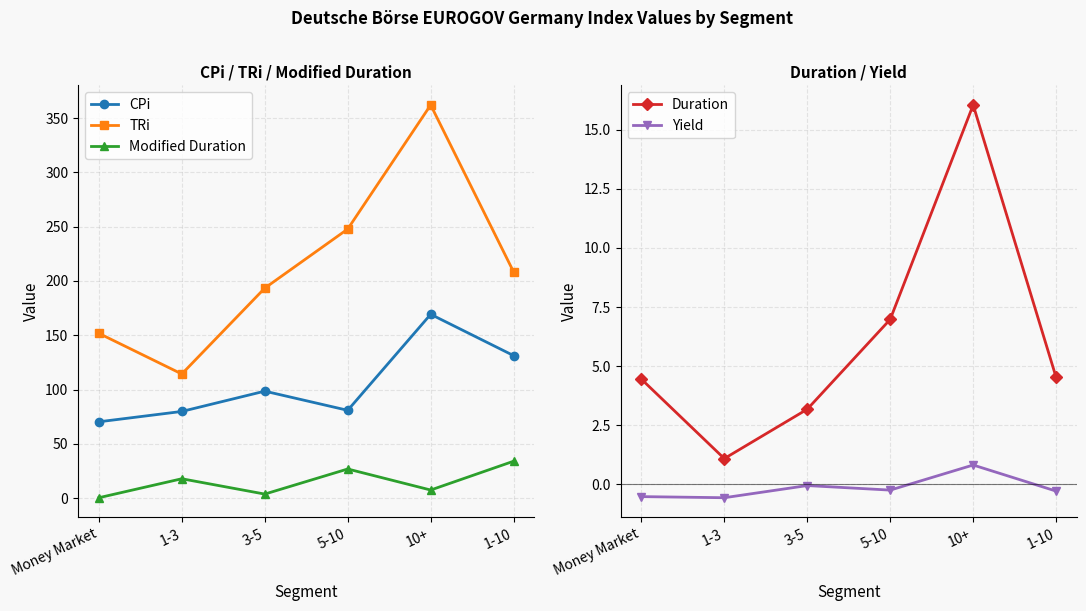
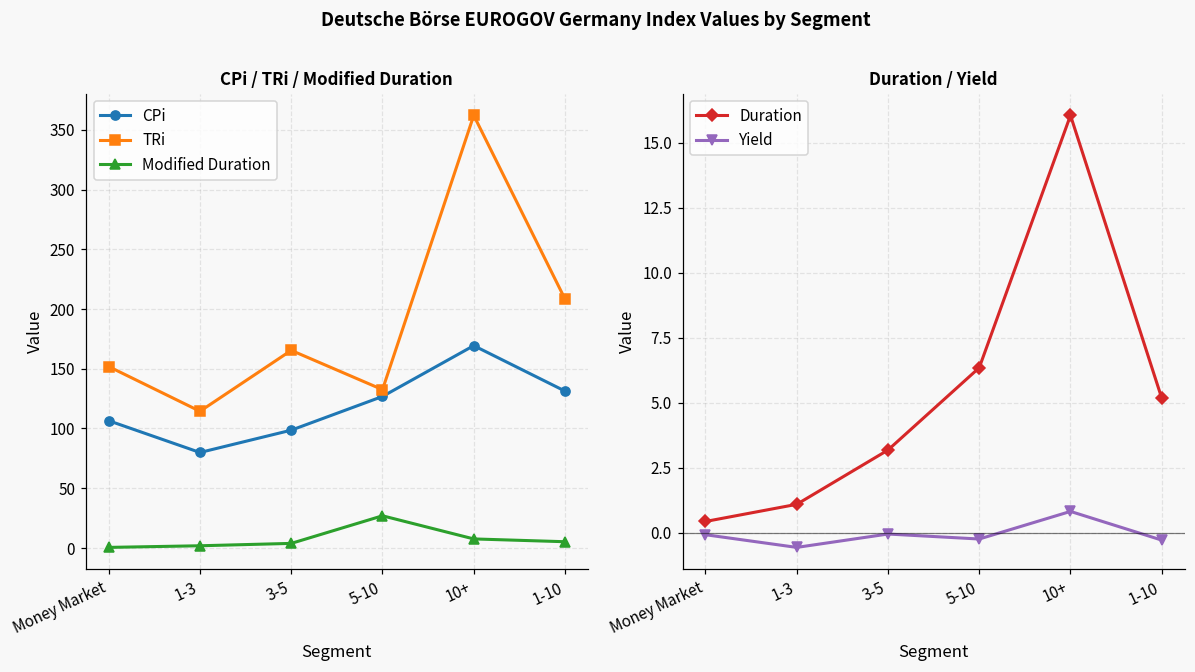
CPi / TRi / Modified Duration, CPi, Money Market: 70 -> 106
CPi / TRi / Modified Duration, Modified Duration, 1-3: 18 -> 2
CPi / TRi / Modified Duration, TRi, 3-5: 193 -> 165
CPi / TRi / Modified Duration, CPi, 5-10: 81 -> 127
CPi / TRi / Modified Duration, TRi, 5-10: 248 -> 132
CPi / TRi / Modified Duration, Modified Duration, 1-10: 34 -> 5
Duration / Yield, Duration, Money Market: 4.5 -> 0.4
Duration / Yield, Yield, Money Market: -0.5 -> -0.1
Duration / Yield, Duration, 5-10: 7.0 -> 6.3
Duration / Yield, Duration, 1-10: 4.5 -> 5.2
